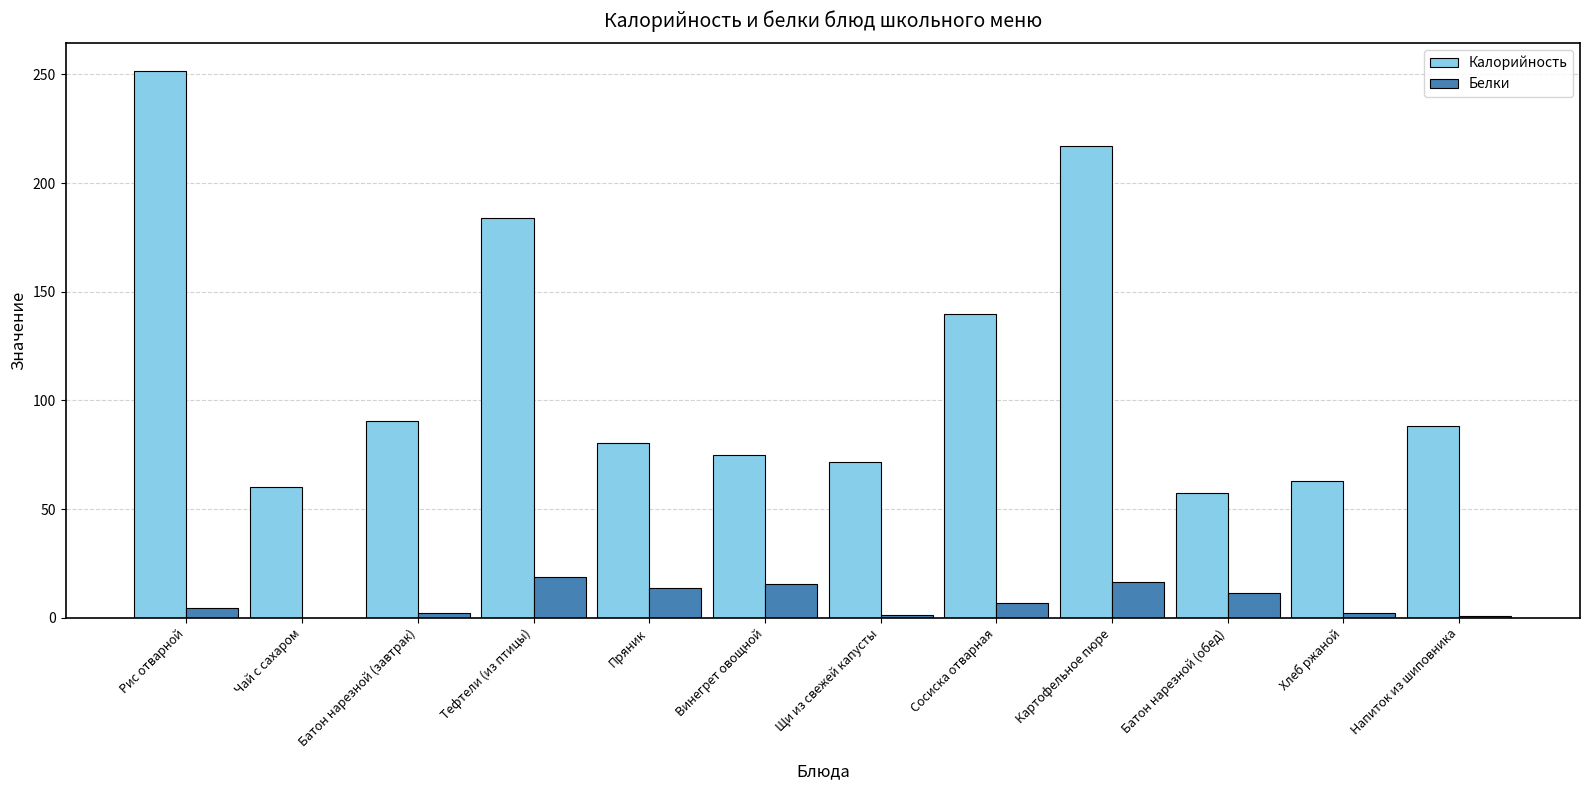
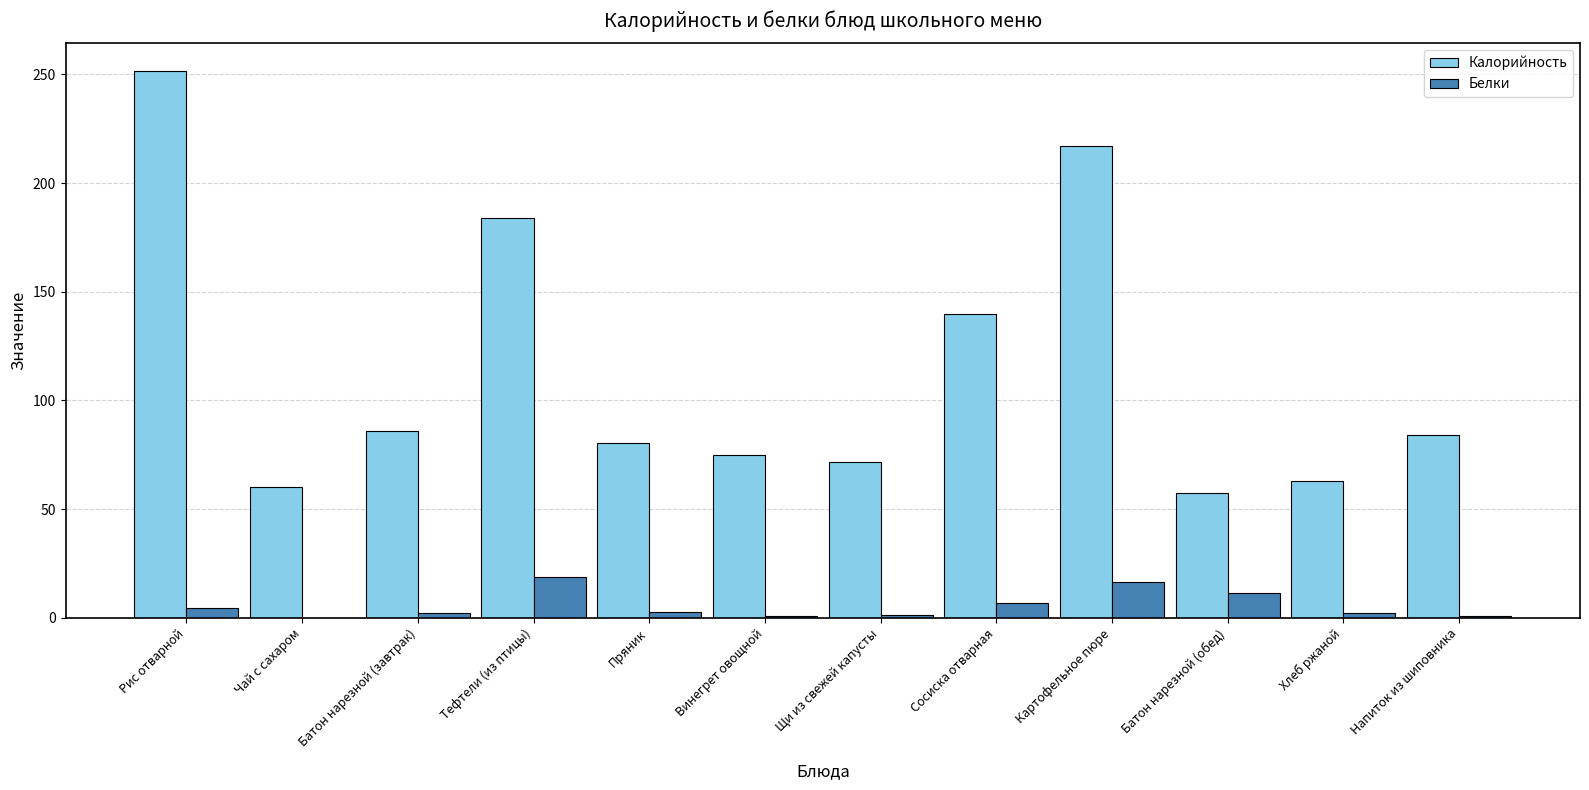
Калорийность, Батон нарезной (завтрак): 90 -> 86
Белки, Пряник: 14 -> 3
Белки, Винегрет овощной: 16 -> 1
Калорийность, Напиток из шиповника: 88 -> 84
